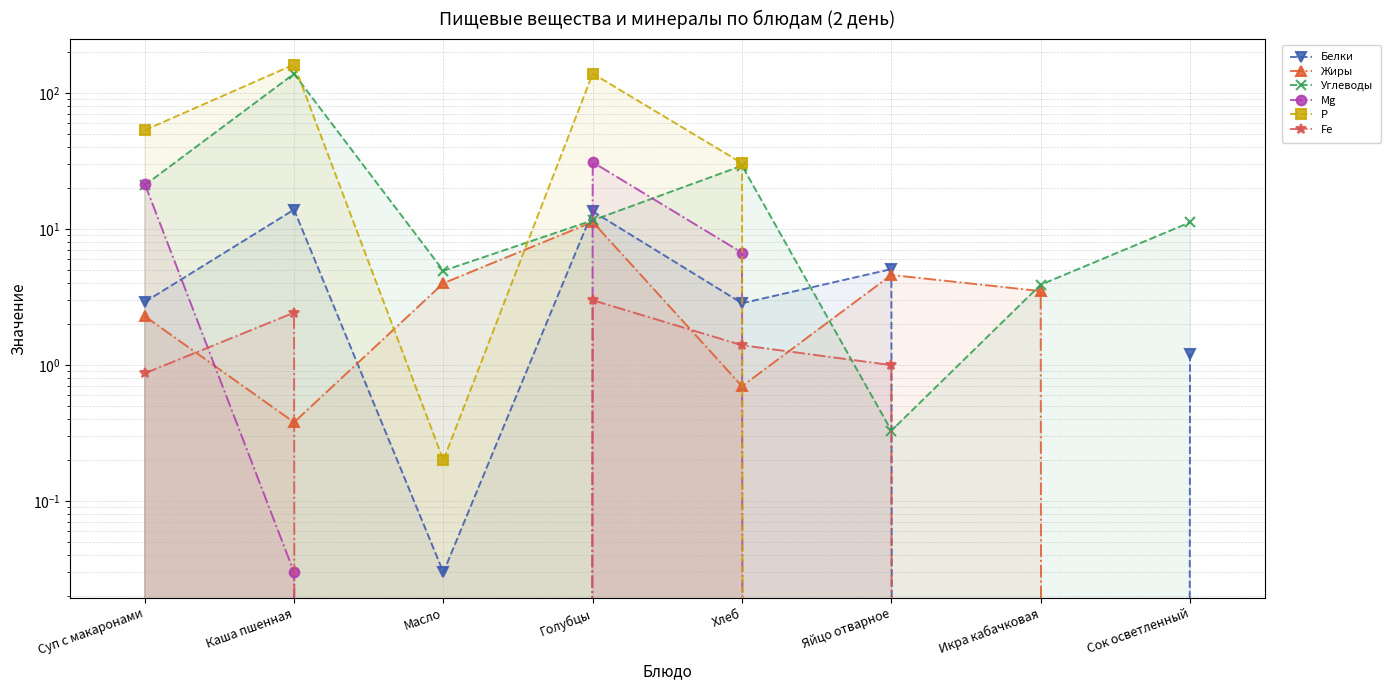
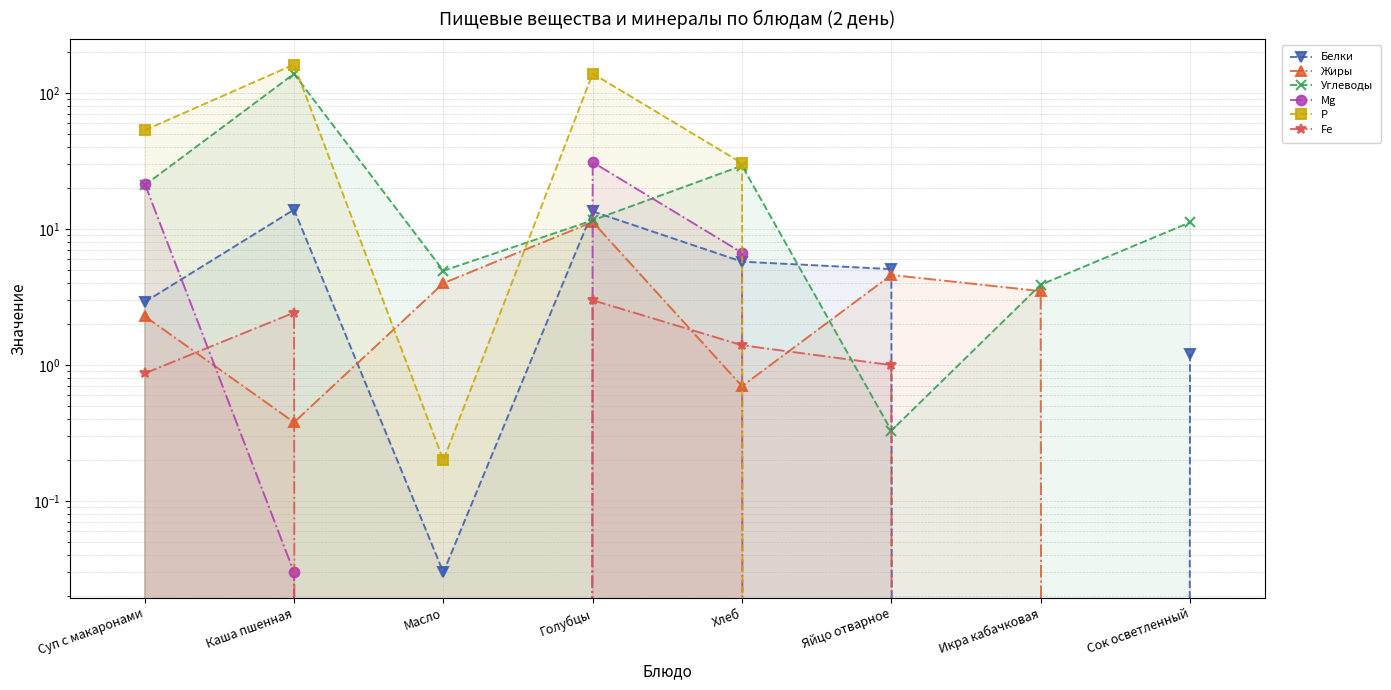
Белки, Хлеб: 2.9 -> 5.8
